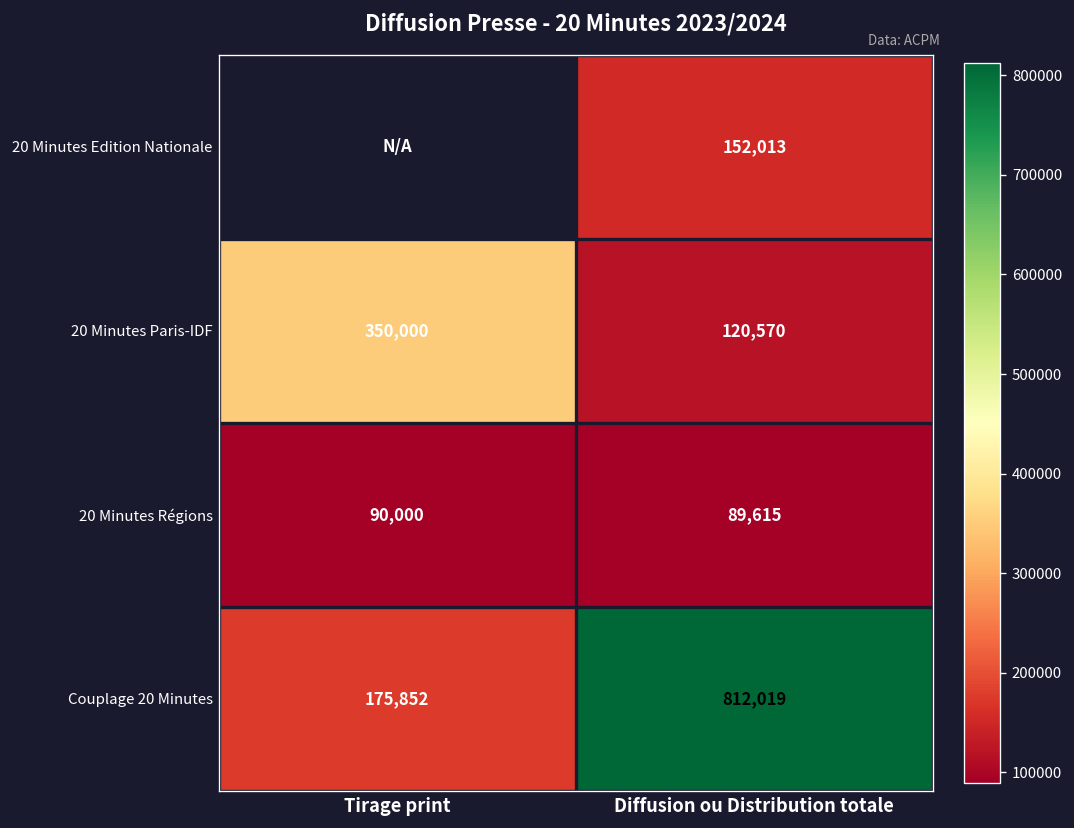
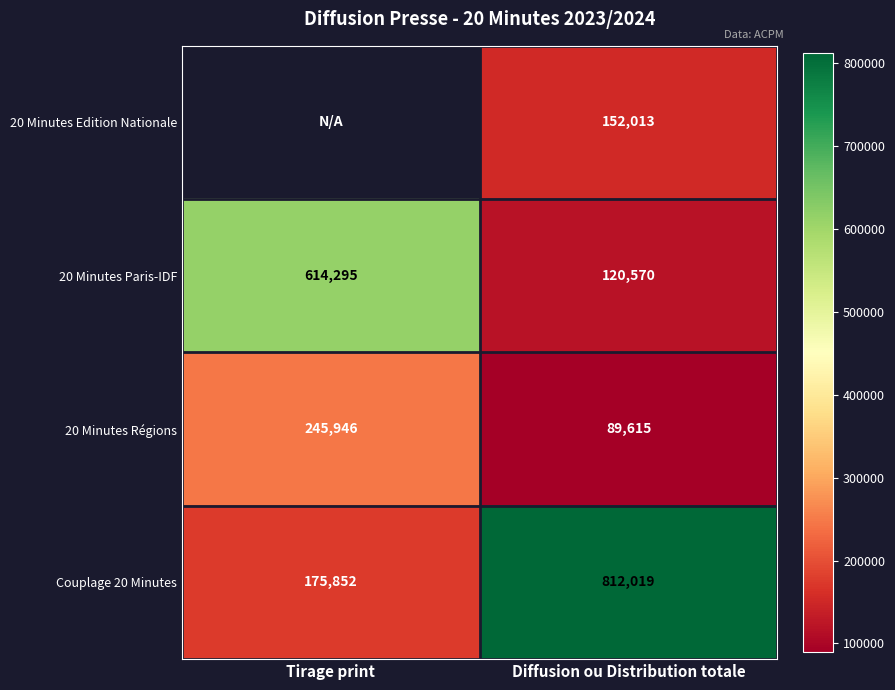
20 Minutes Paris-IDF, Tirage print: 350,000 -> 614,295
20 Minutes Régions, Tirage print: 90,000 -> 245,946
